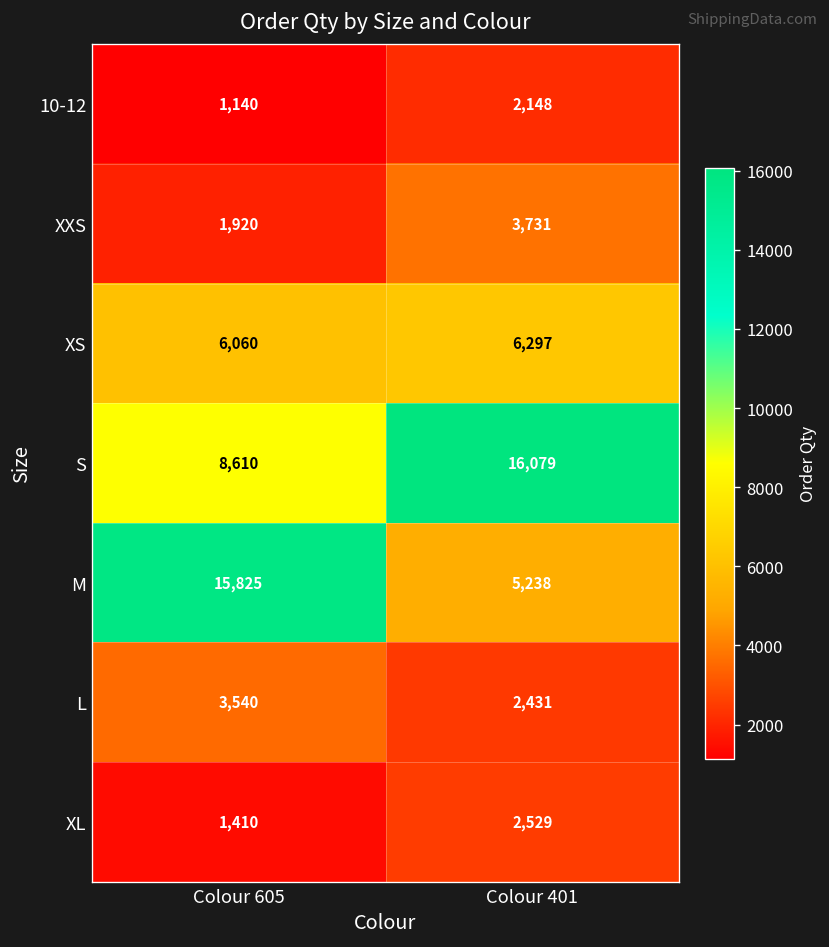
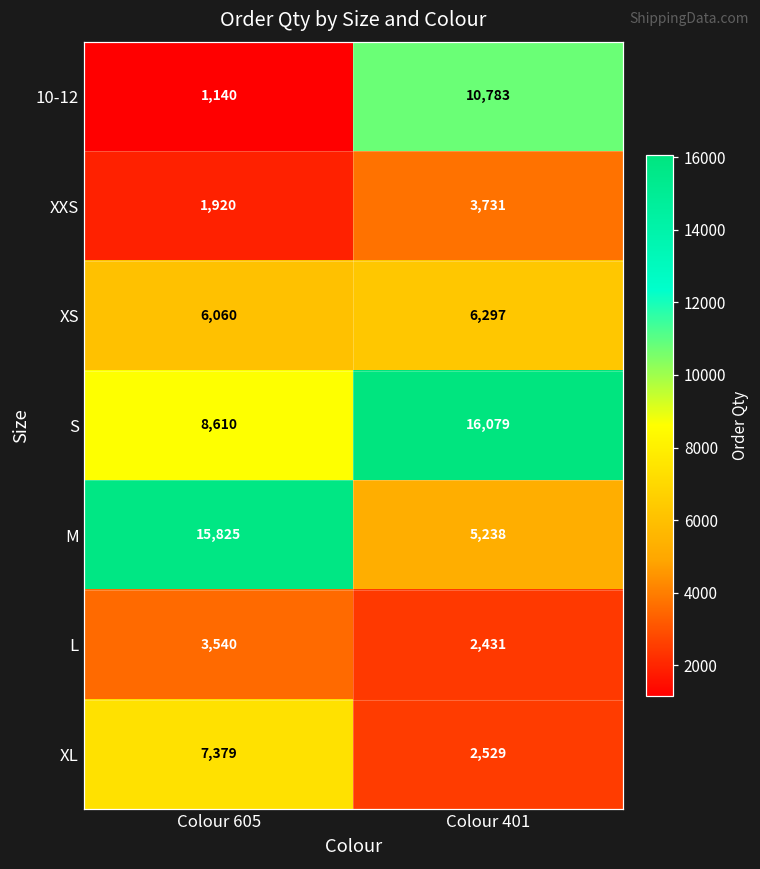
10-12, Colour 401: 2,148 -> 10,783
XL, Colour 605: 1,410 -> 7,379
